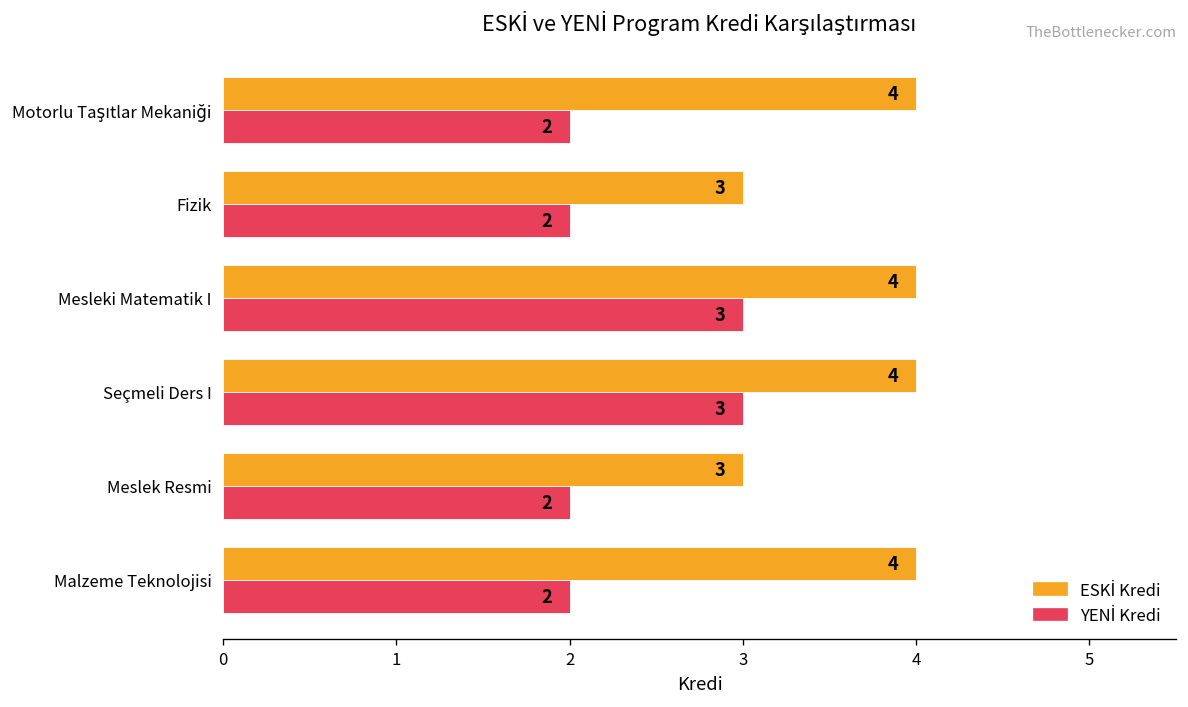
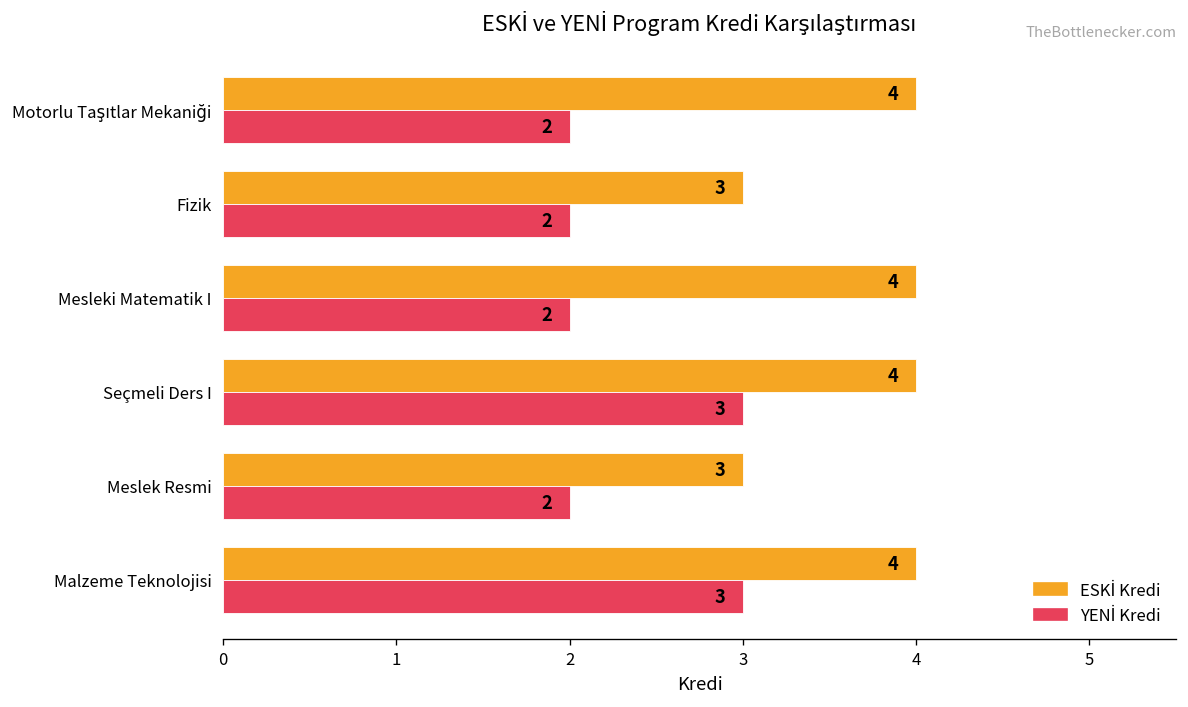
YENİ Kredi, Mesleki Matematik I: 3 -> 2
YENİ Kredi, Malzeme Teknolojisi: 2 -> 3
